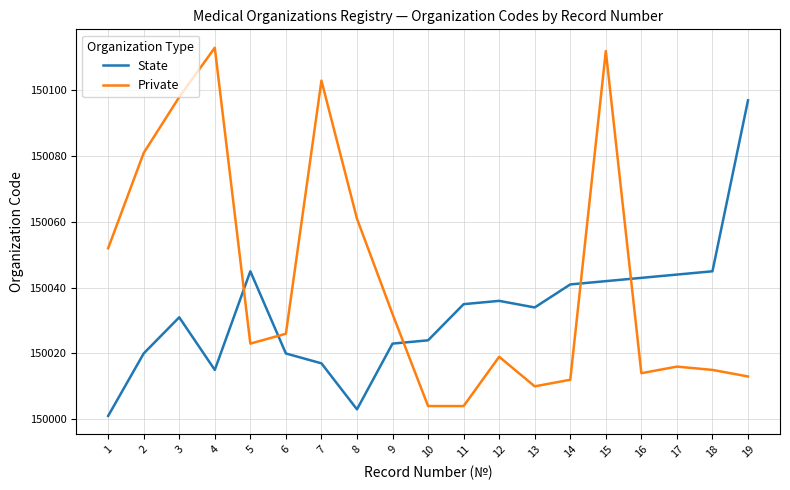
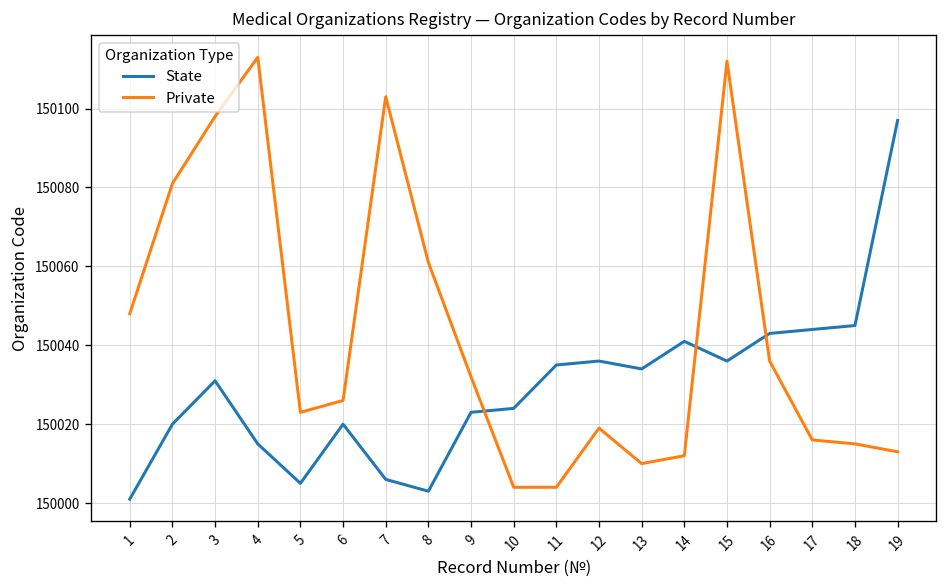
Private, 1: 150052 -> 150048
State, 5: 150045 -> 150005
State, 7: 150017 -> 150006
State, 15: 150042 -> 150036
Private, 16: 150014 -> 150036
